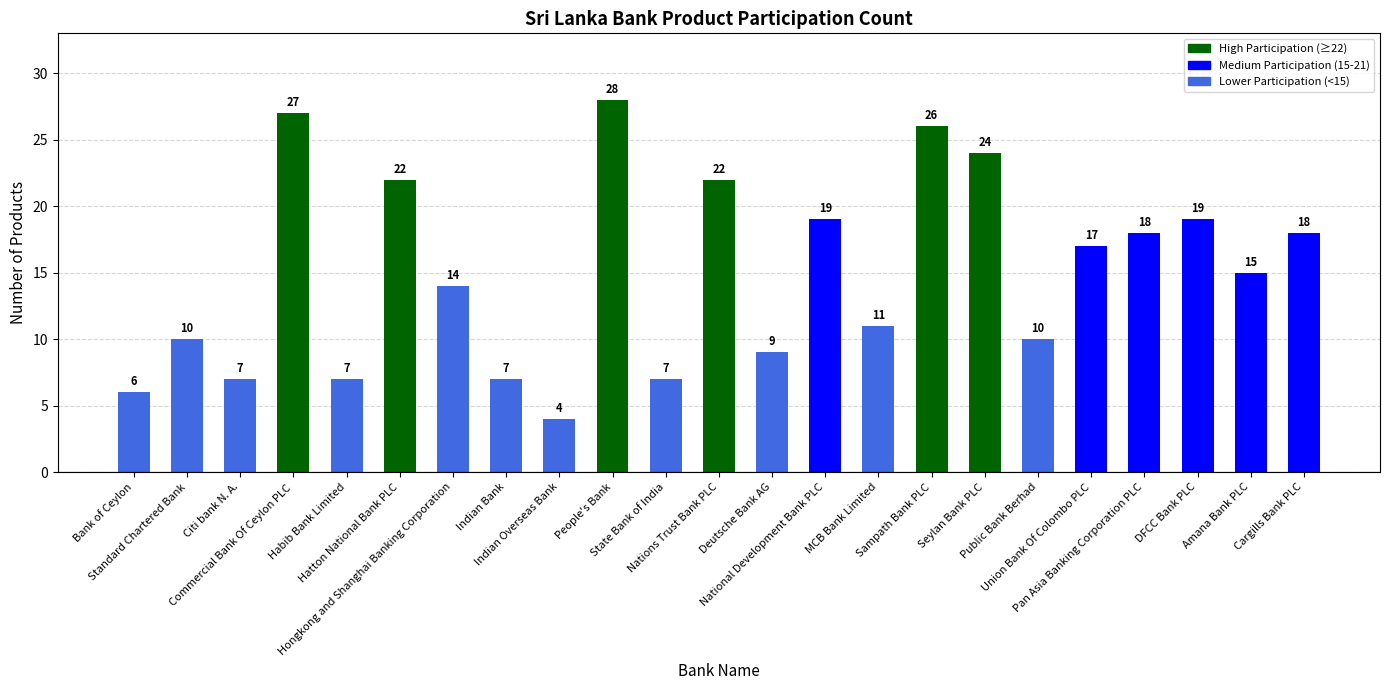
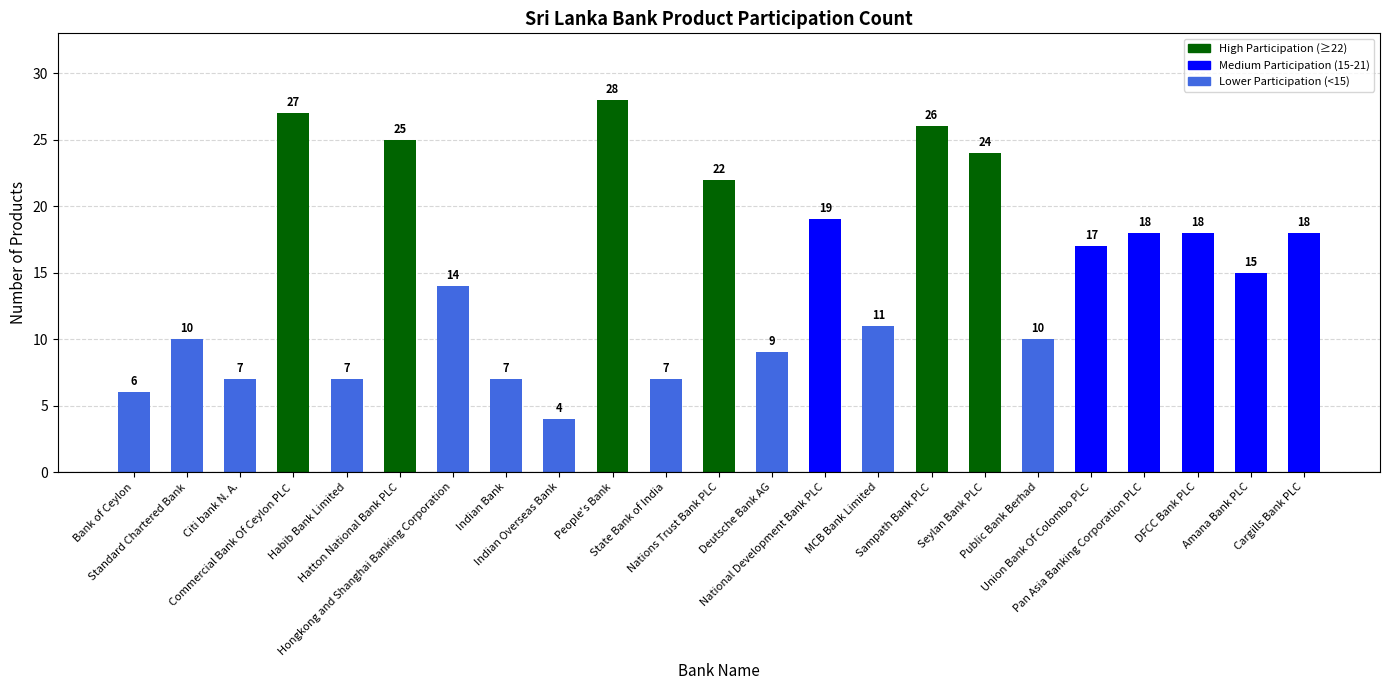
Hatton National Bank PLC: 22 -> 25
DFCC Bank PLC: 19 -> 18
